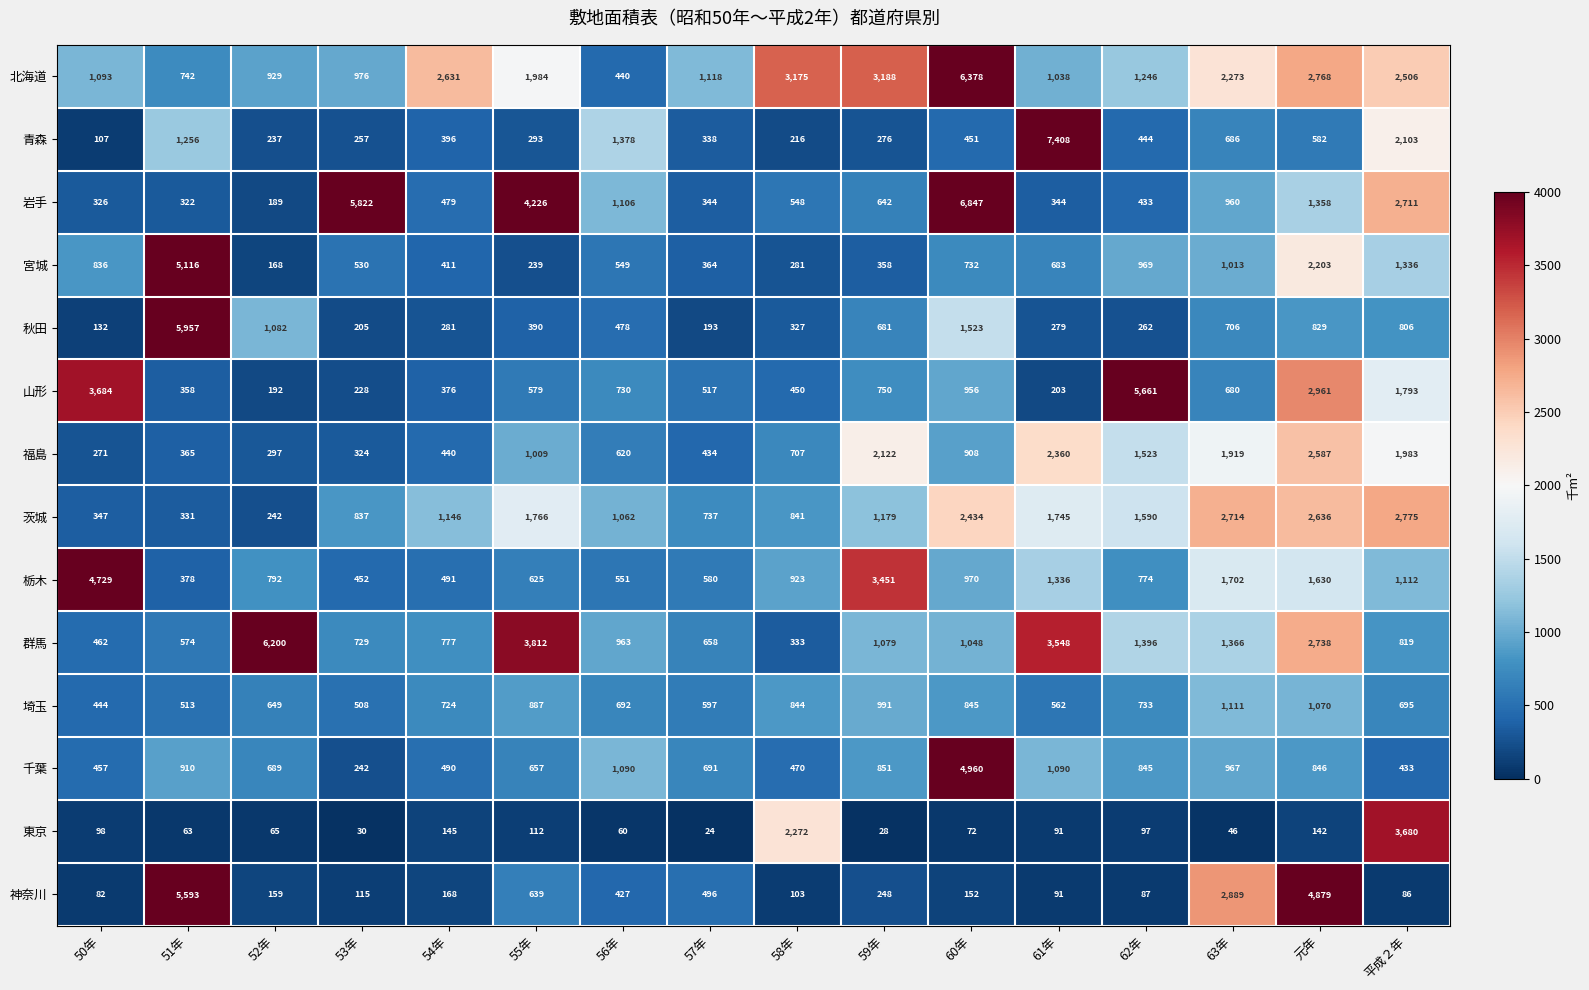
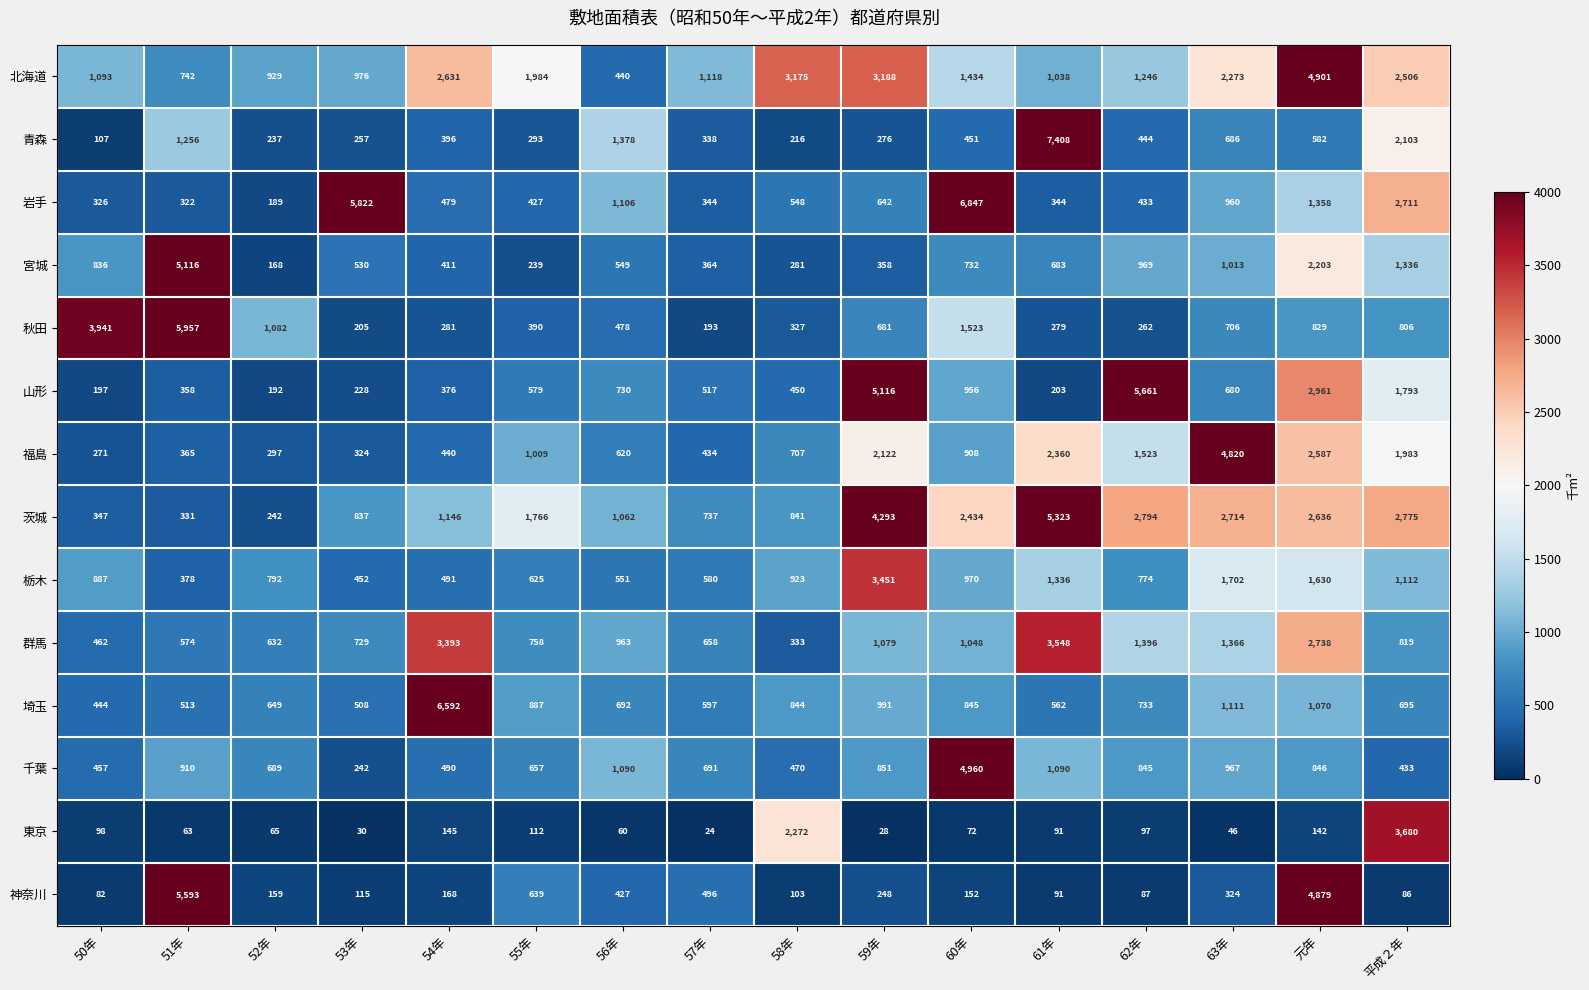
北海道, 60年: 6,378 -> 1,434
北海道, 元年: 2,768 -> 4,901
岩手, 55年: 4,226 -> 427
秋田, 50年: 132 -> 3,941
山形, 50年: 3,684 -> 197
山形, 59年: 750 -> 5,116
福島, 63年: 1,919 -> 4,820
茨城, 59年: 1,179 -> 4,293
茨城, 61年: 1,745 -> 5,323
茨城, 62年: 1,590 -> 2,794
栃木, 50年: 4,729 -> 887
群馬, 52年: 6,200 -> 632
群馬, 54年: 777 -> 3,393
群馬, 55年: 3,812 -> 758
埼玉, 54年: 724 -> 6,592
神奈川, 63年: 2,889 -> 324
